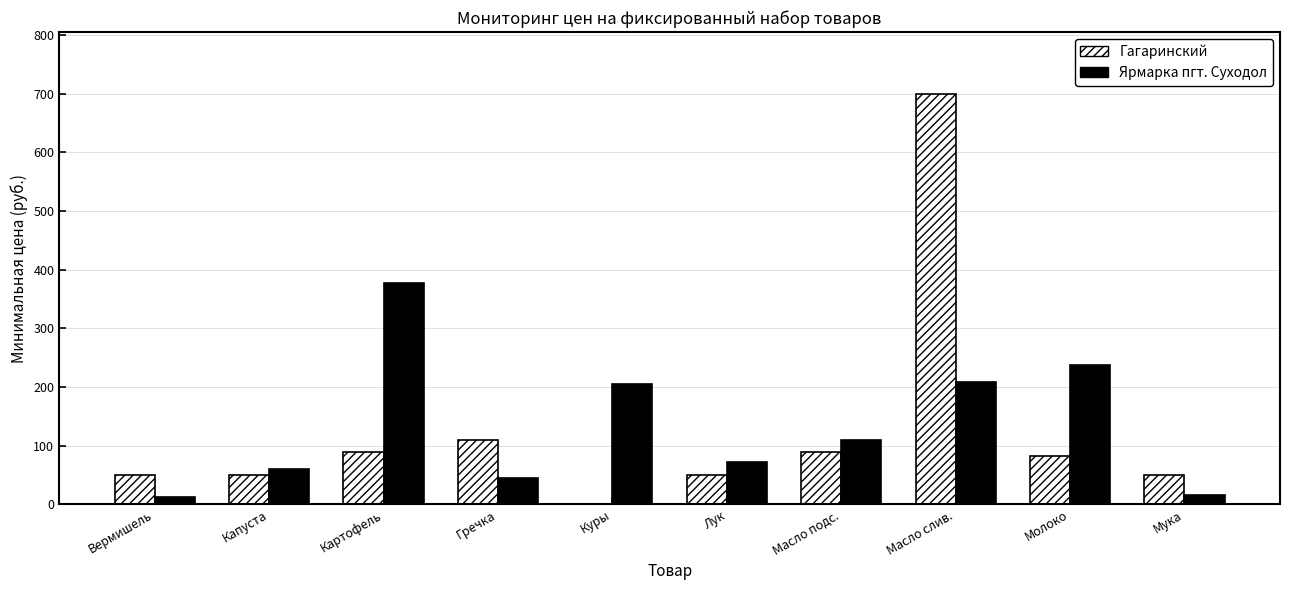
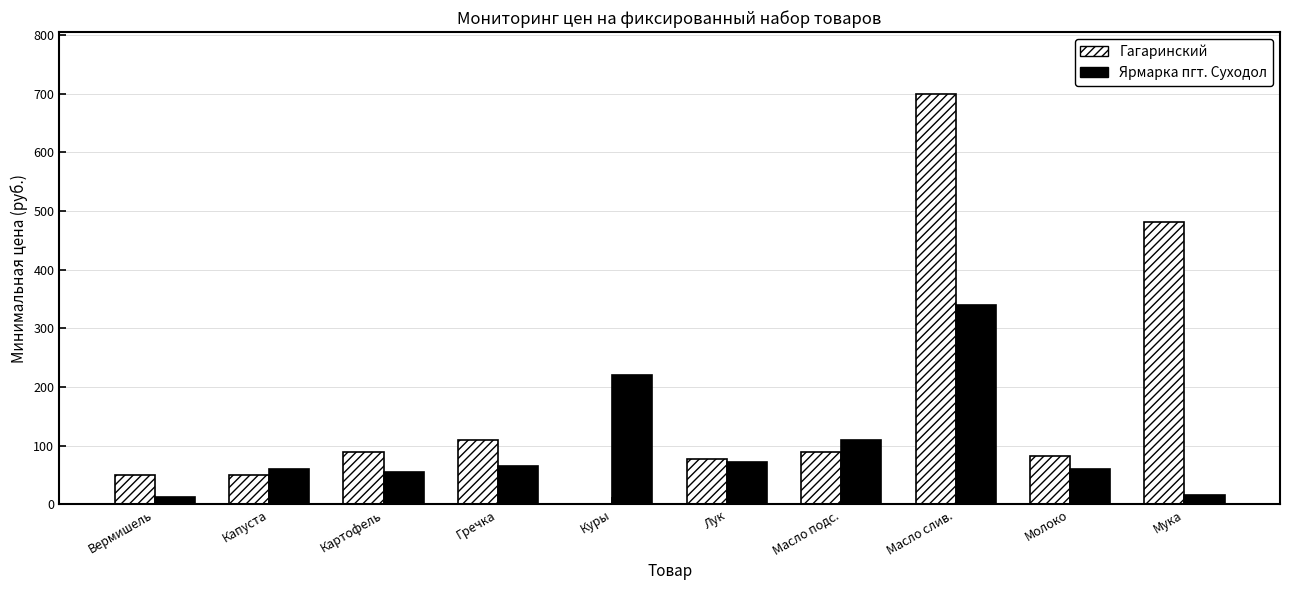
Ярмарка пгт. Суходол, Картофель: 380 -> 60
Ярмарка пгт. Суходол, Гречка: 50 -> 70
Ярмарка пгт. Суходол, Куры: 210 -> 220
Гагаринский, Лук: 50 -> 80
Ярмарка пгт. Суходол, Масло слив.: 210 -> 340
Ярмарка пгт. Суходол, Молоко: 240 -> 60
Гагаринский, Мука: 50 -> 480
